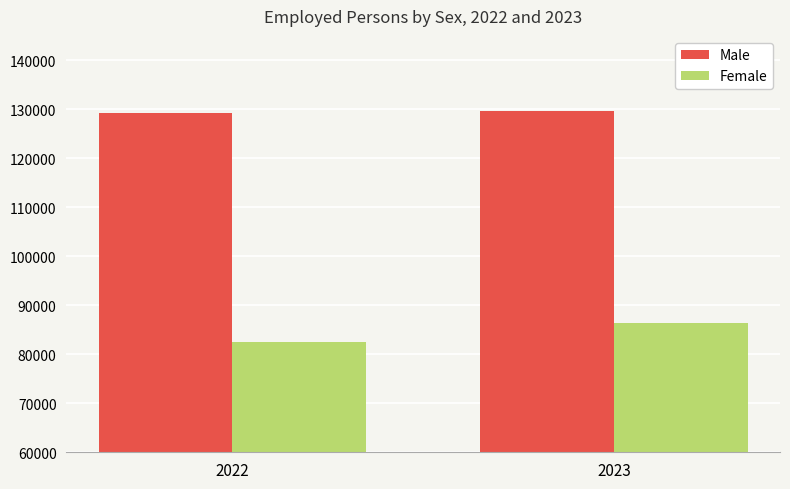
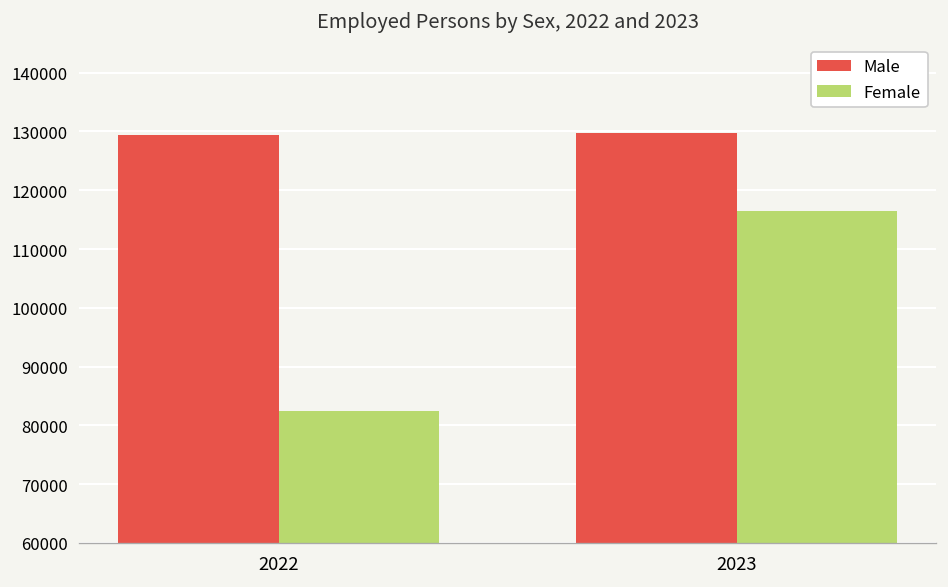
Female, 2023: 86000 -> 116000
